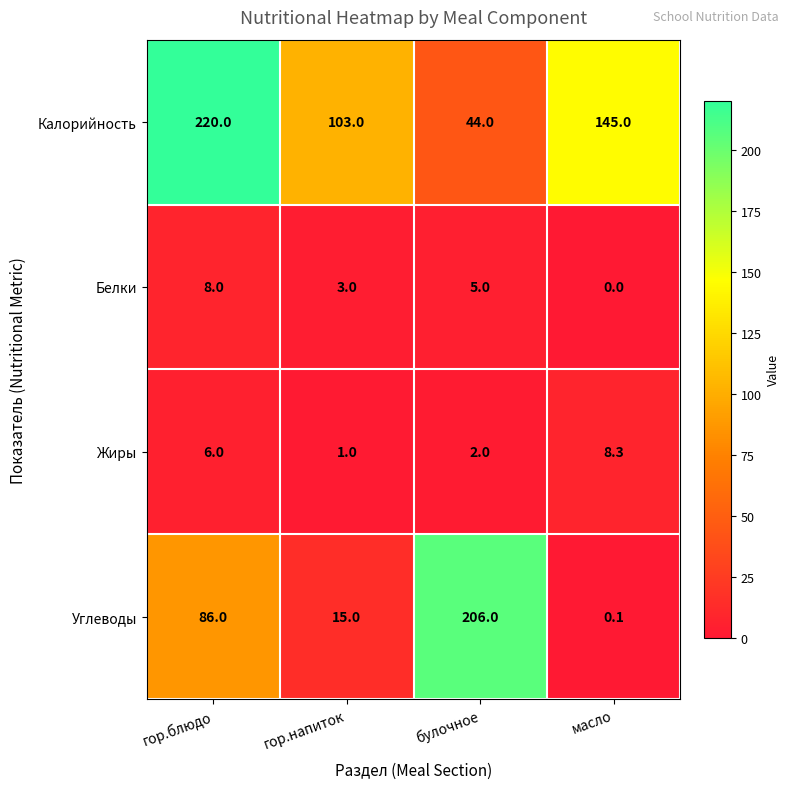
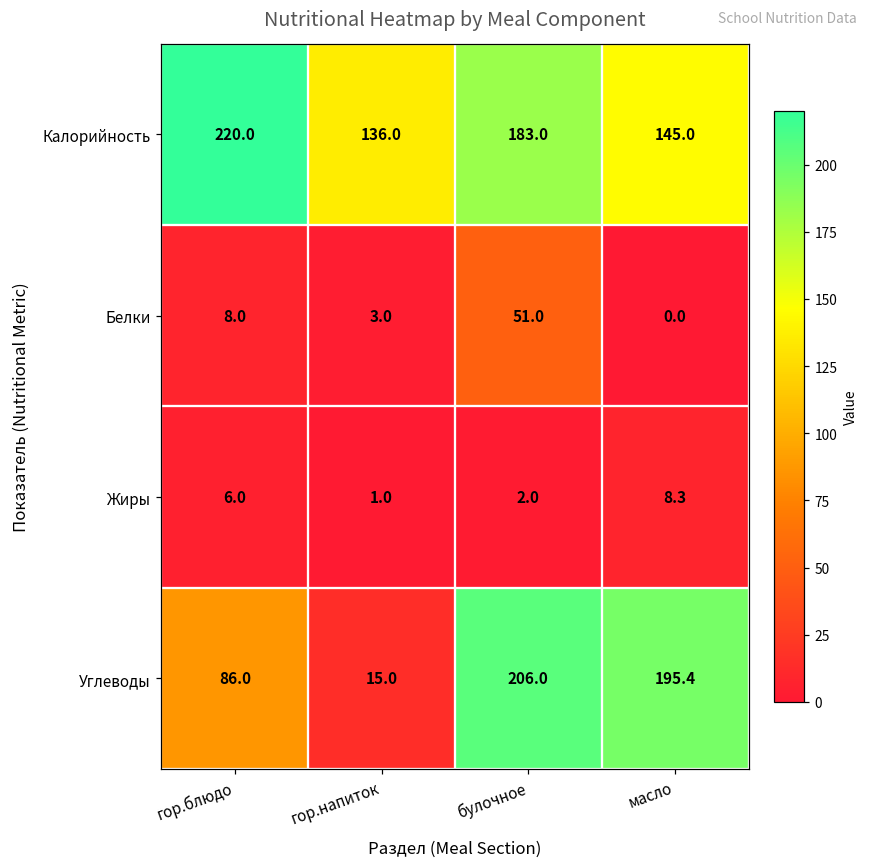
Калорийность, гор.напиток: 103.0 -> 136.0
Калорийность, булочное: 44.0 -> 183.0
Белки, булочное: 5.0 -> 51.0
Углеводы, масло: 0.1 -> 195.4
